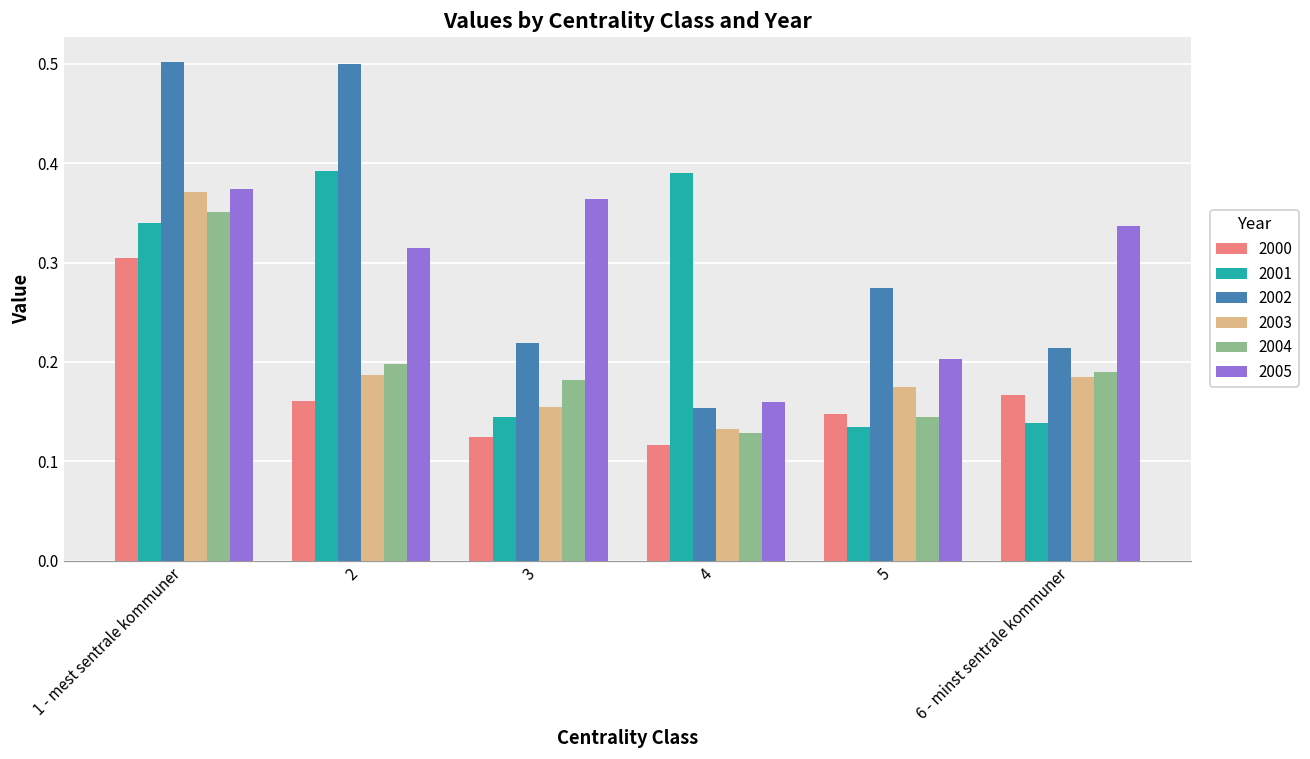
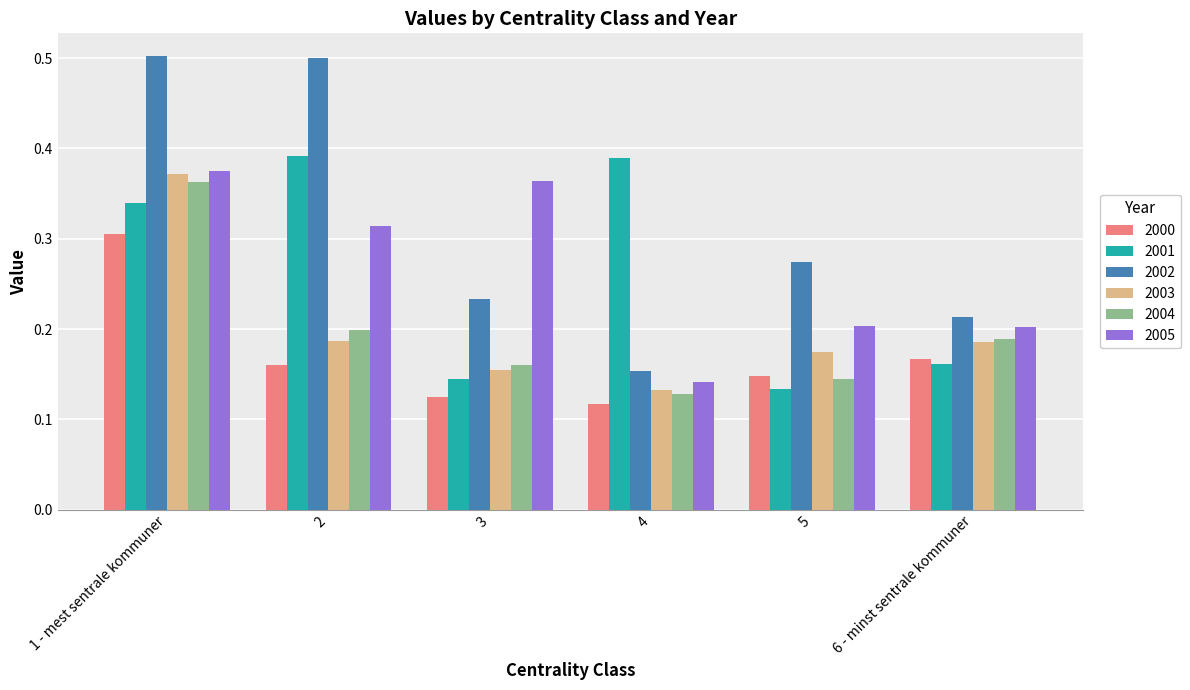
2004, 1 - mest sentrale kommuner: 0.35 -> 0.36
2002, 3: 0.22 -> 0.23
2004, 3: 0.18 -> 0.16
2005, 4: 0.16 -> 0.14
2001, 6 - minst sentrale kommuner: 0.14 -> 0.16
2005, 6 - minst sentrale kommuner: 0.34 -> 0.20
